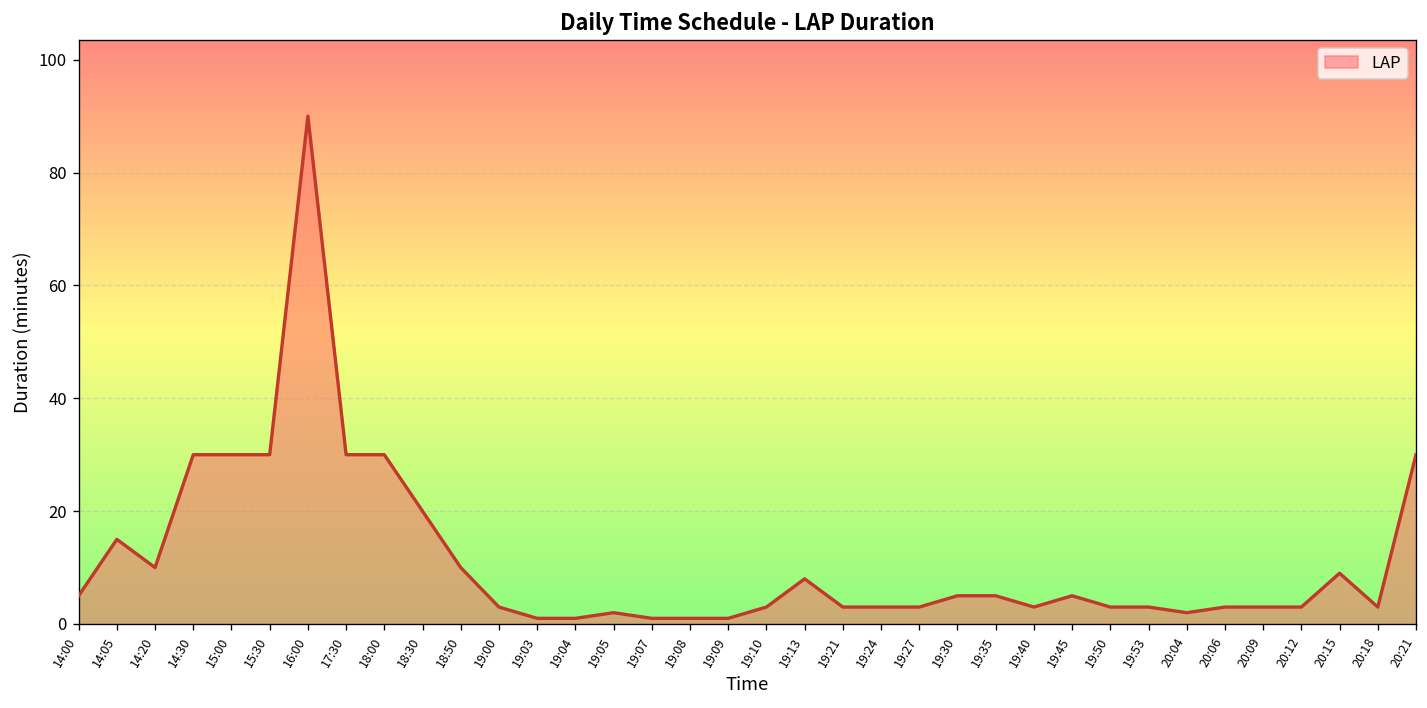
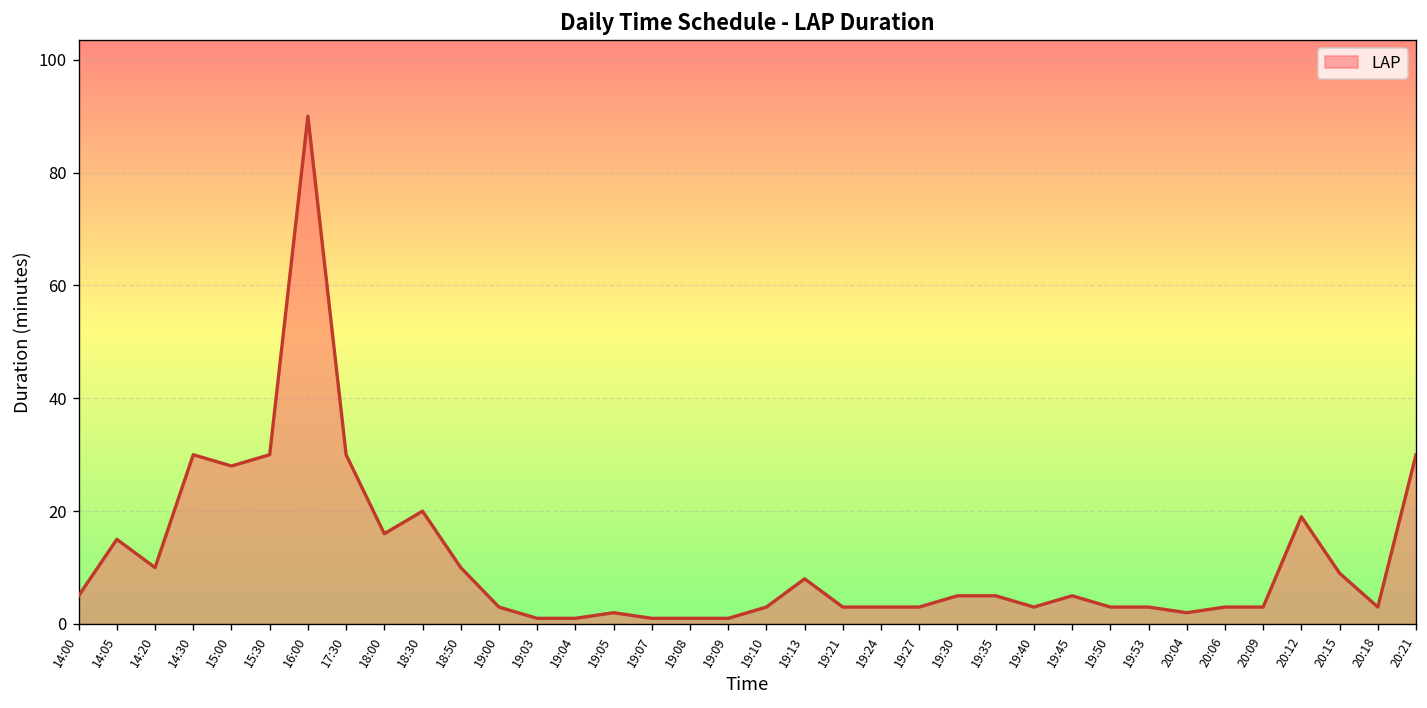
15:00: 30 -> 28
18:00: 30 -> 16
20:12: 3 -> 19
